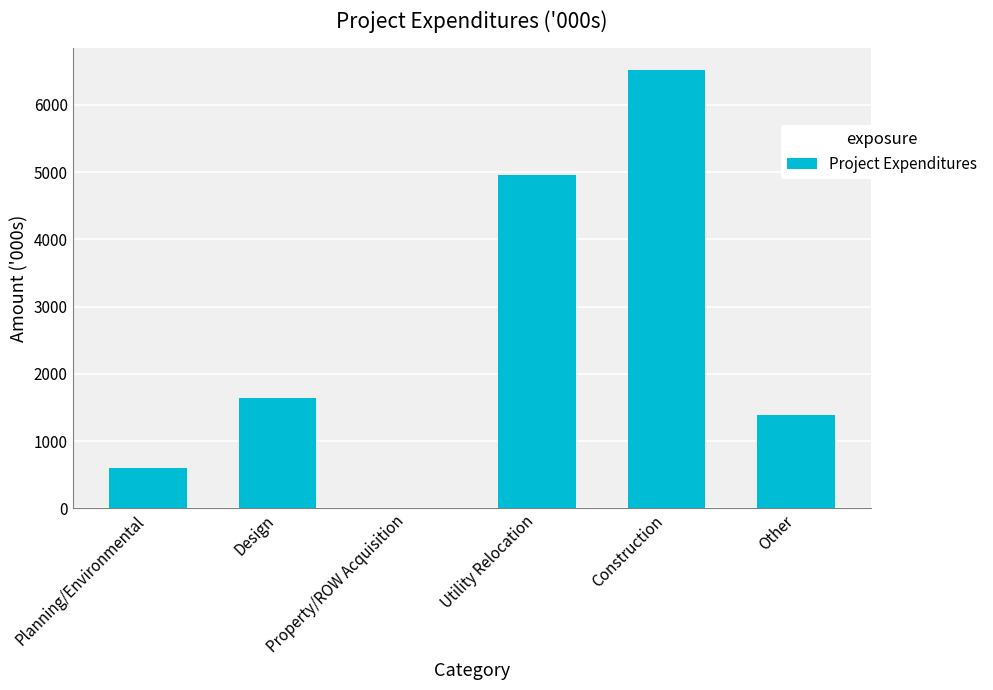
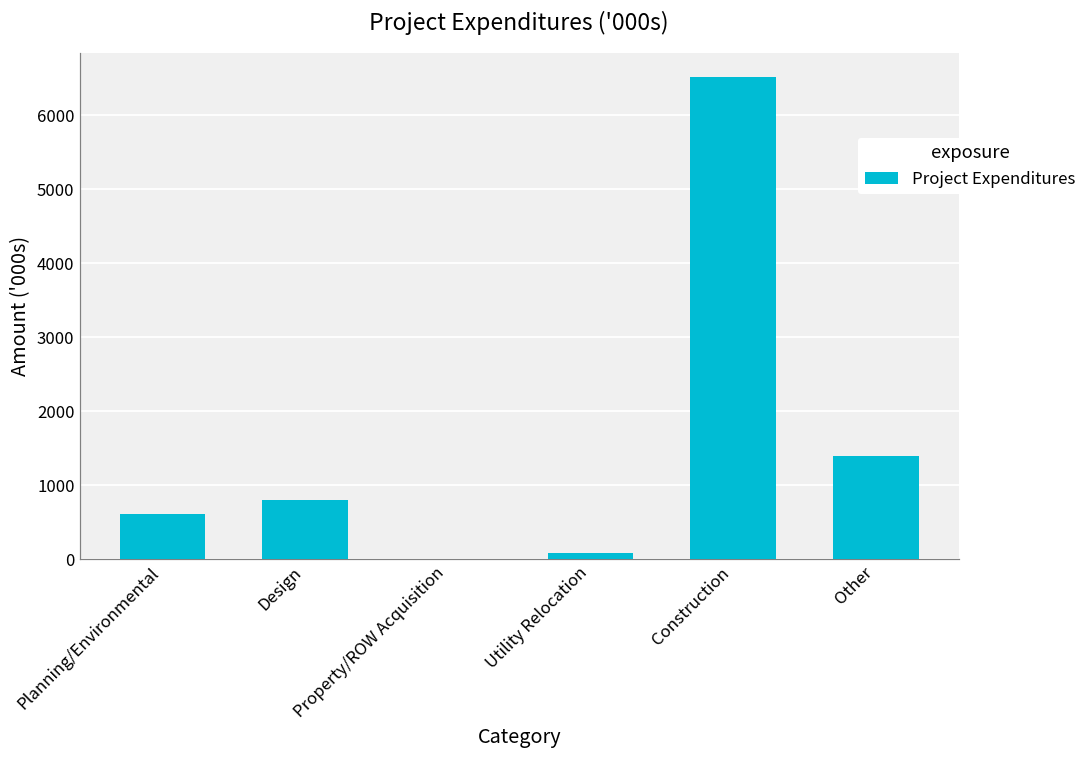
Design: 1600 -> 800
Utility Relocation: 5000 -> 100
